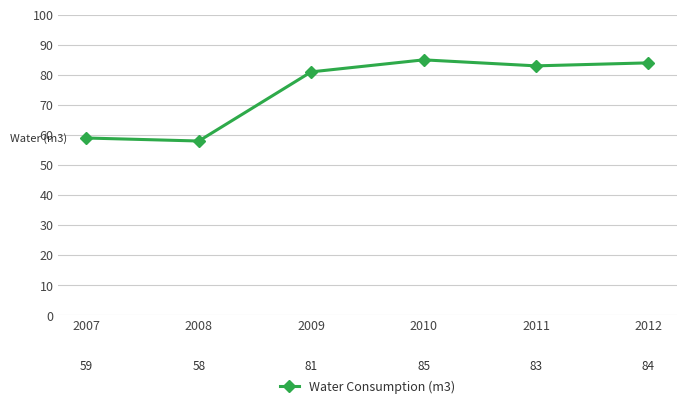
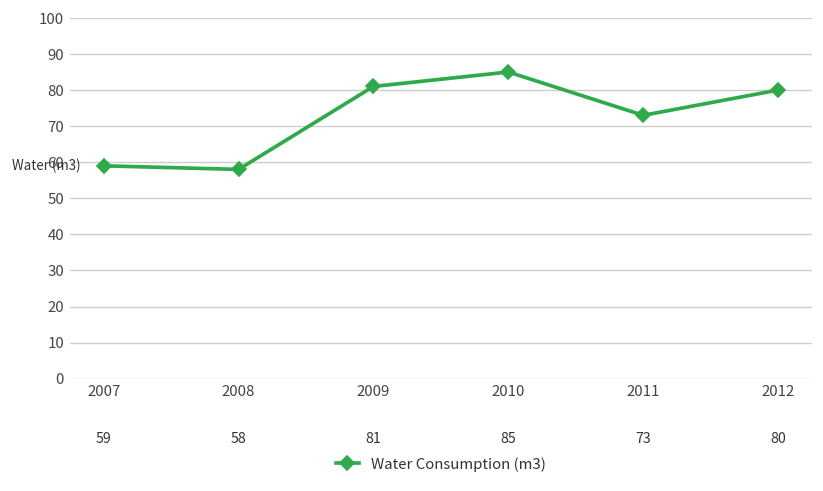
2011: 83 -> 73
2012: 84 -> 80
